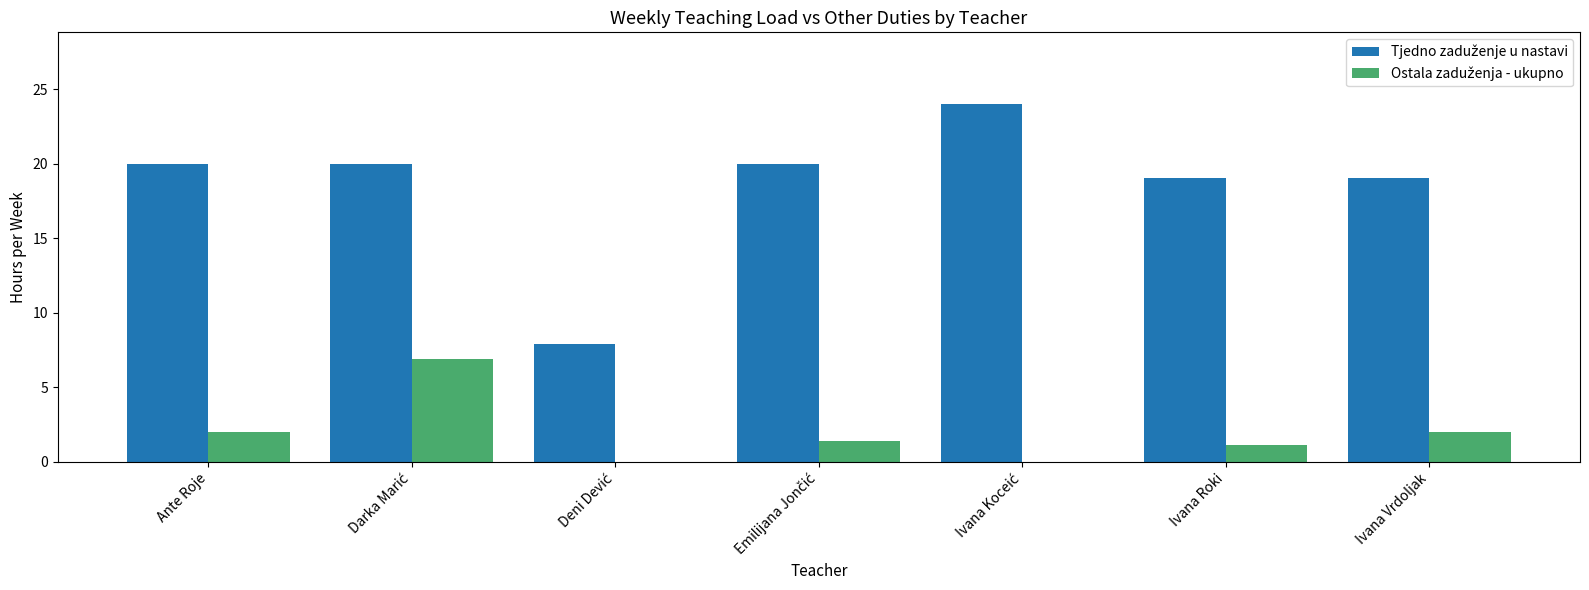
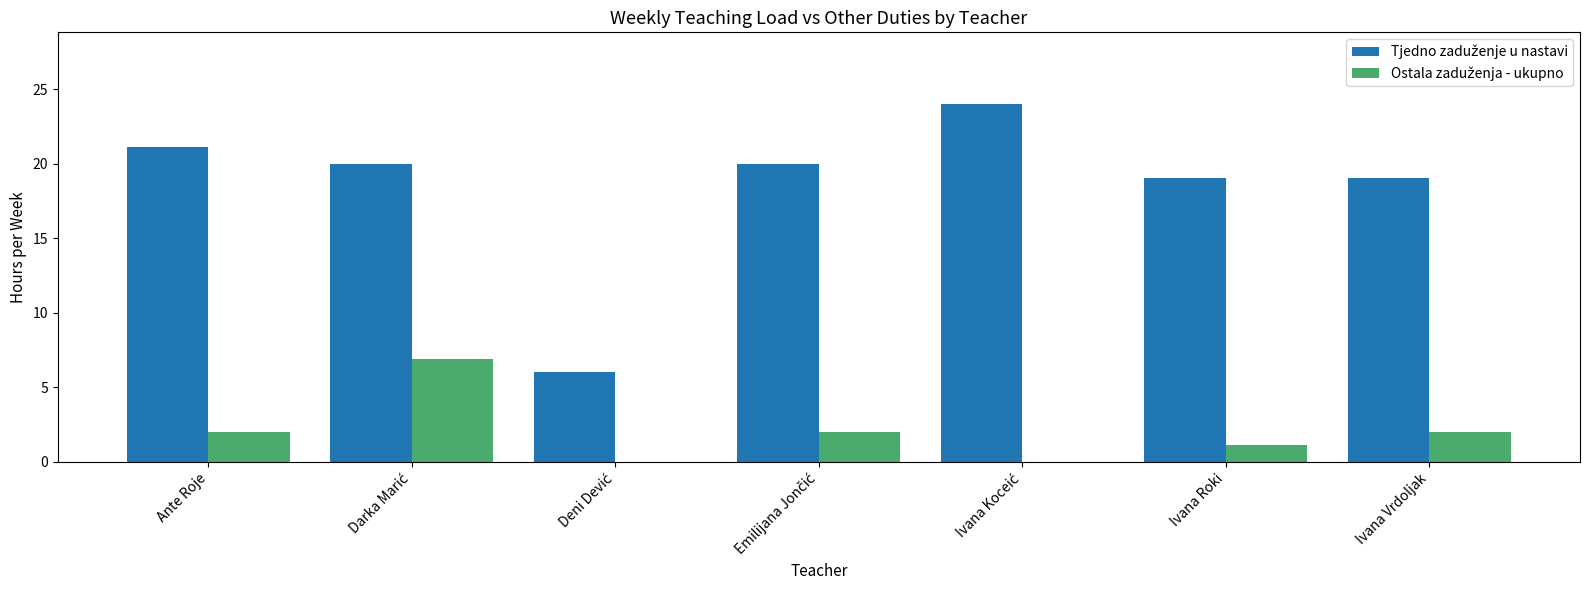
Tjedno zaduženje u nastavi, Ante Roje: 20.0 -> 21.1
Tjedno zaduženje u nastavi, Deni Dević: 7.9 -> 6.0
Ostala zaduženja - ukupno, Emilijana Jončić: 1.4 -> 2.0
